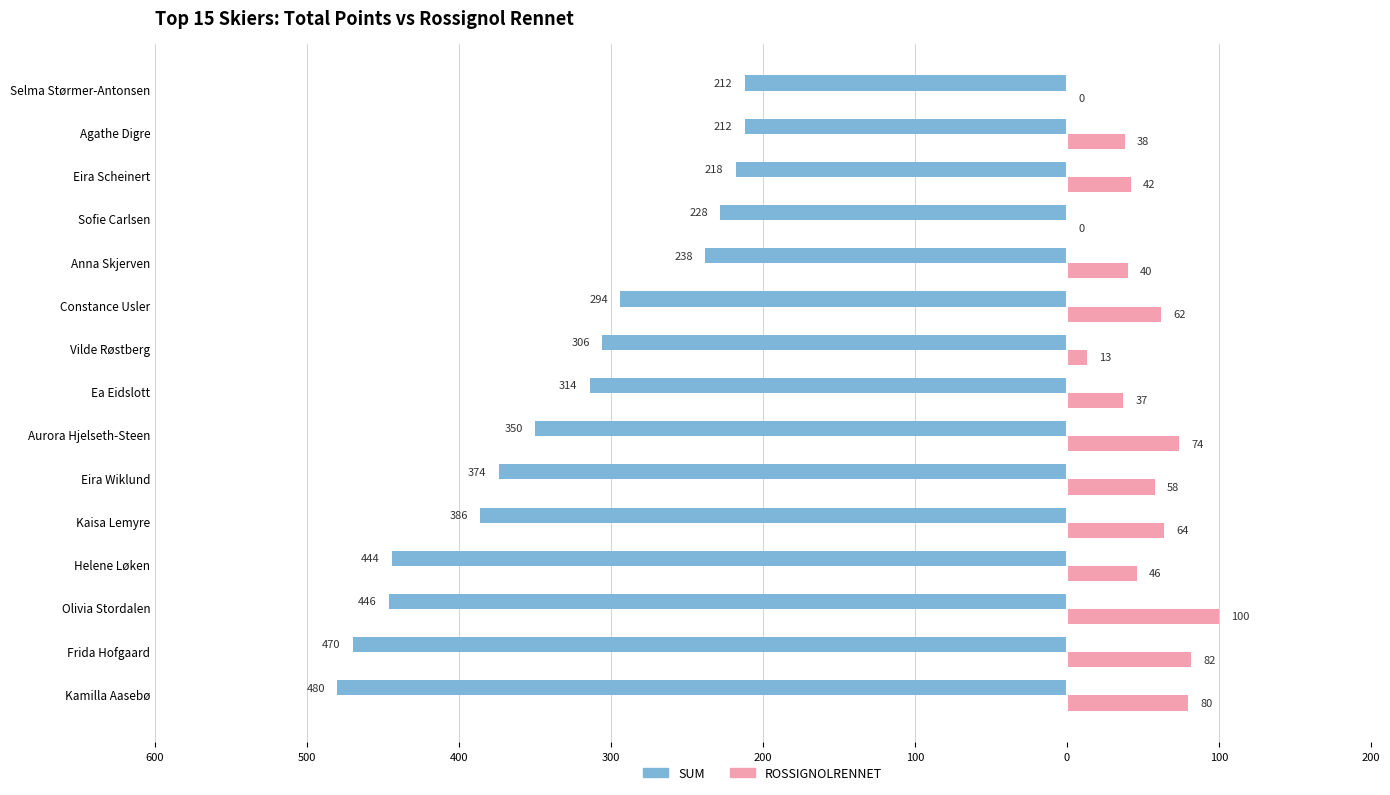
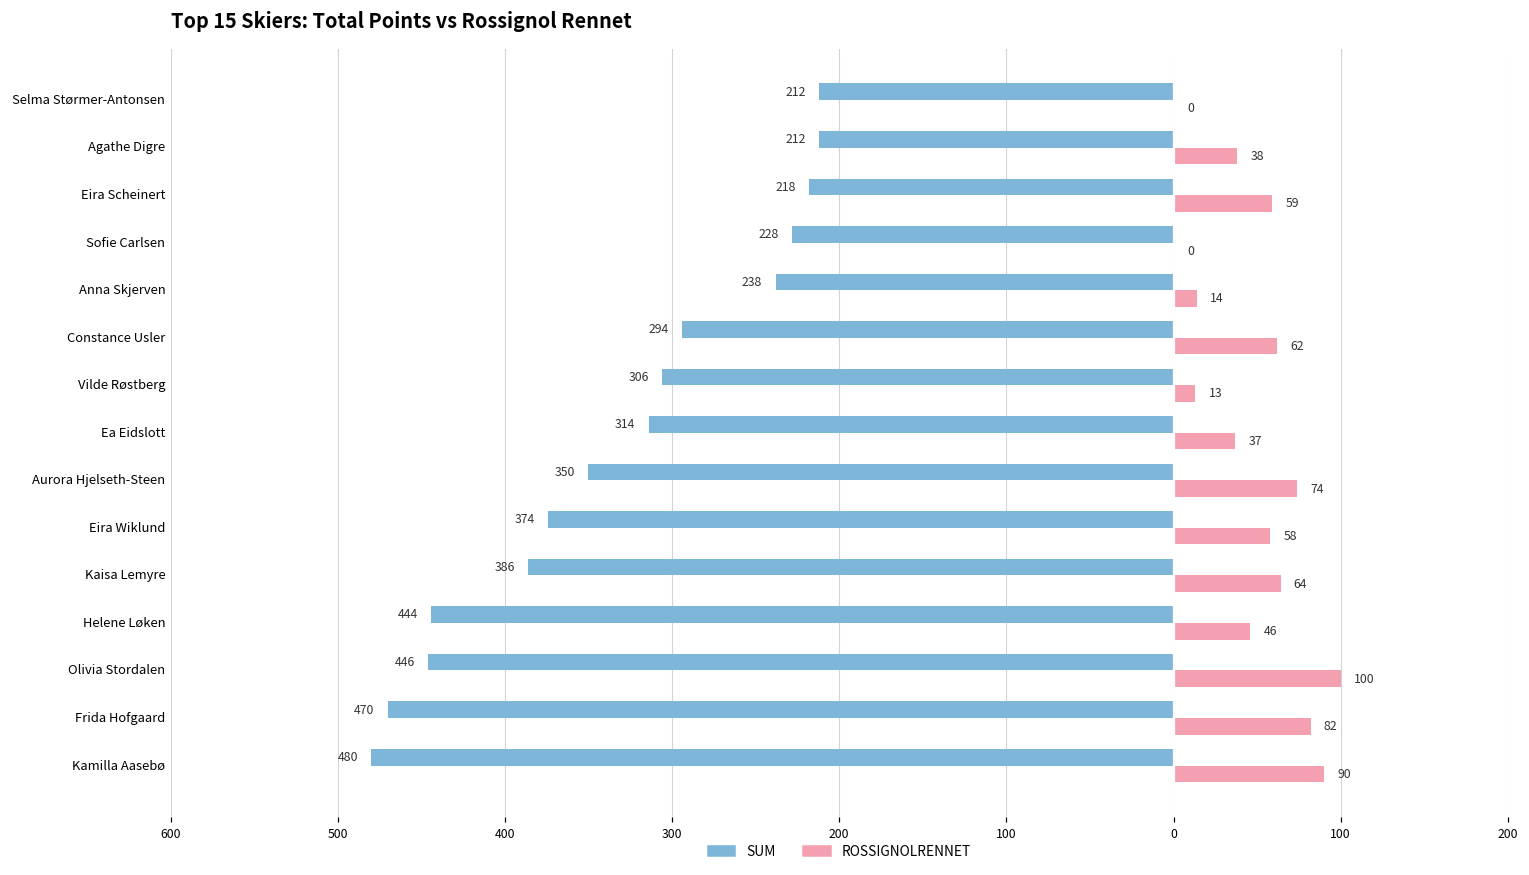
ROSSIGNOLRENNET, Eira Scheinert: 42 -> 59
ROSSIGNOLRENNET, Anna Skjerven: 40 -> 14
ROSSIGNOLRENNET, Kamilla Aasebø: 80 -> 90
